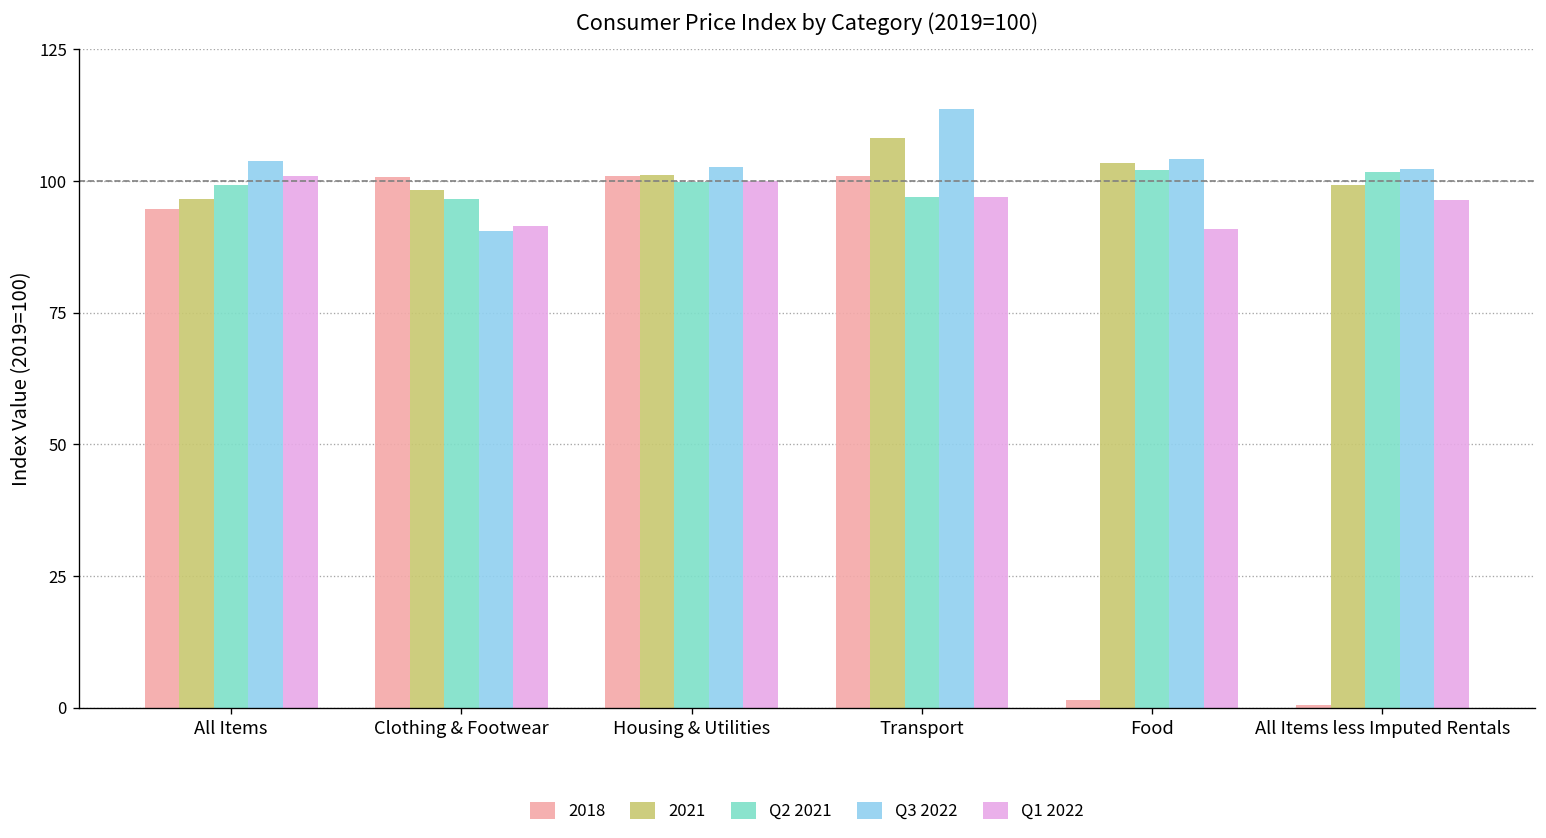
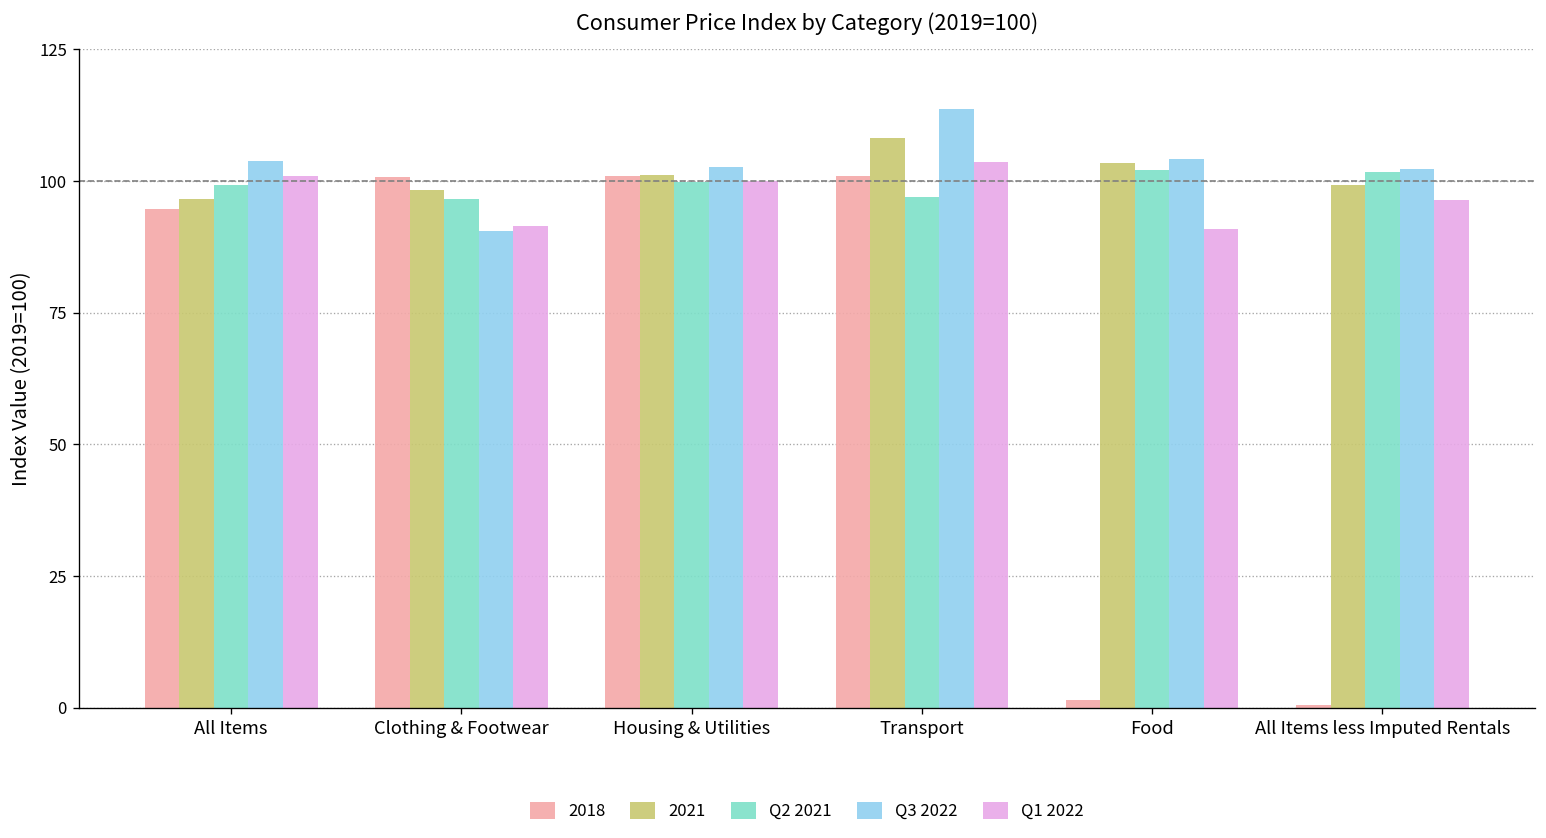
Q1 2022, Transport: 97 -> 104
